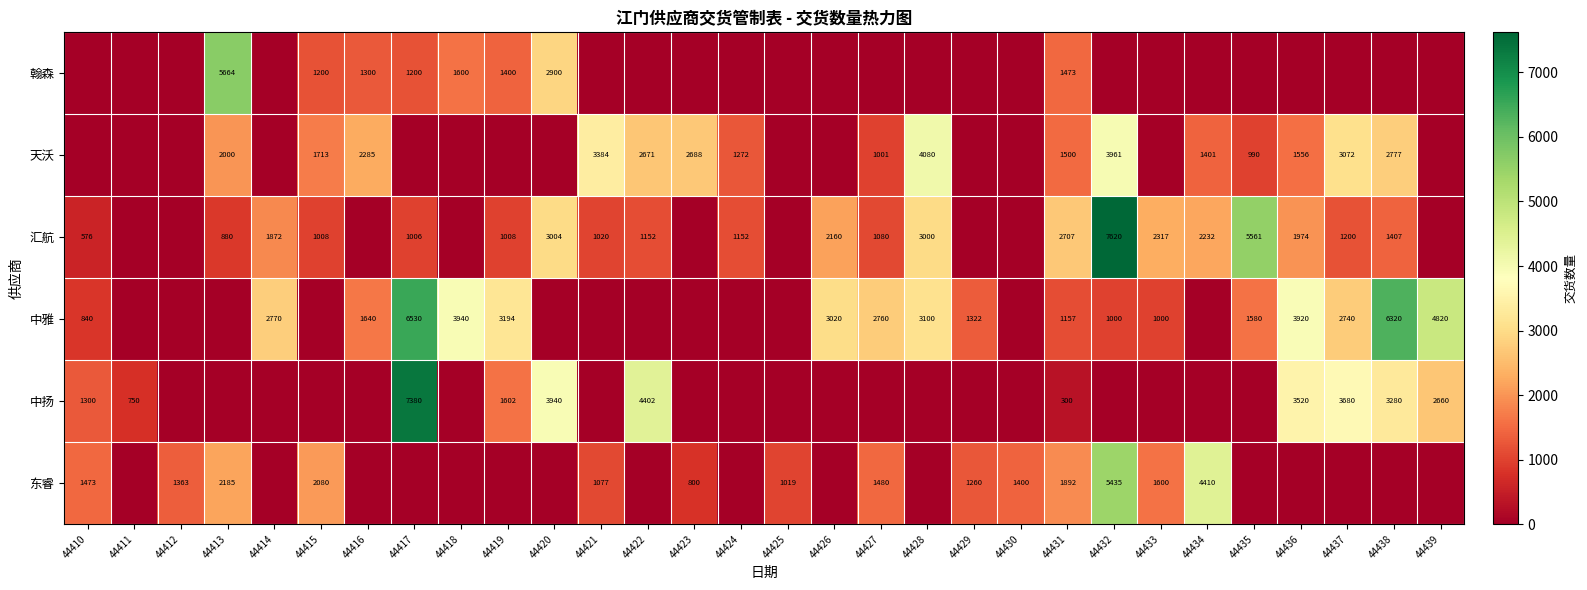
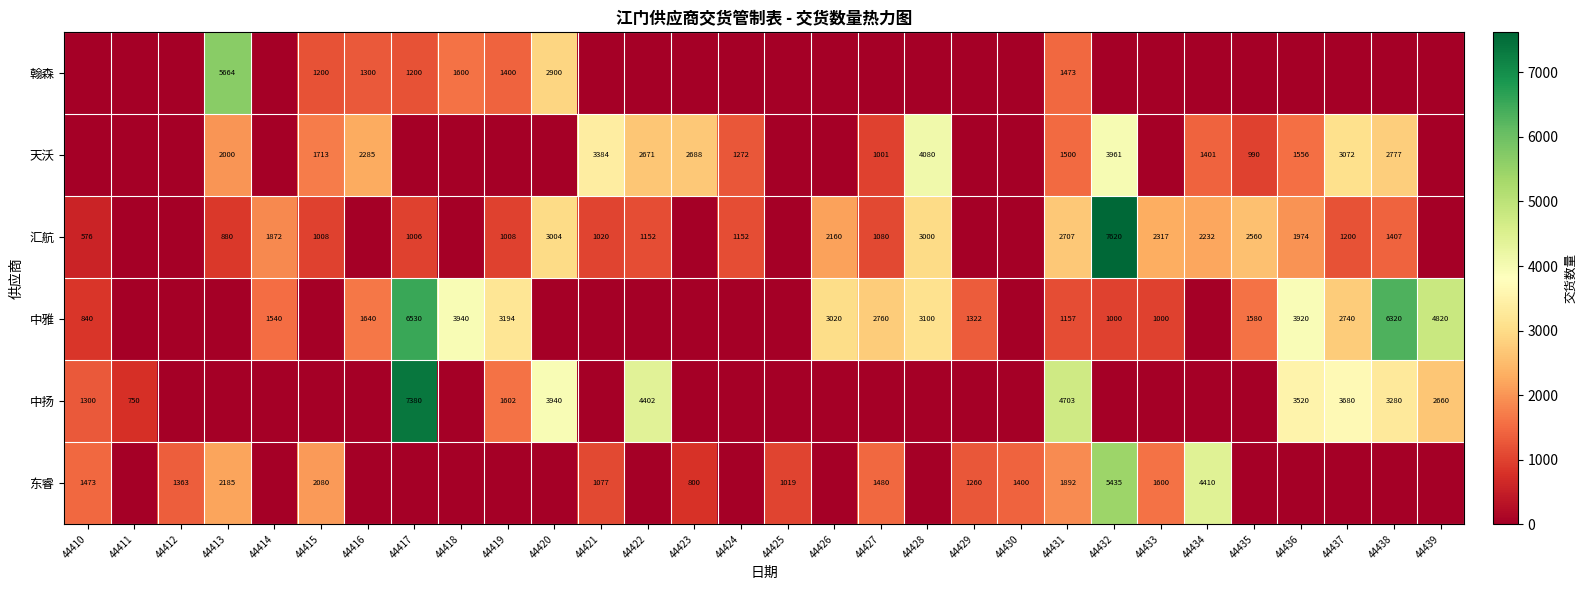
汇航, 44435: 5561 -> 2560
中雅, 44414: 2770 -> 1540
中扬, 44431: 300 -> 4703
